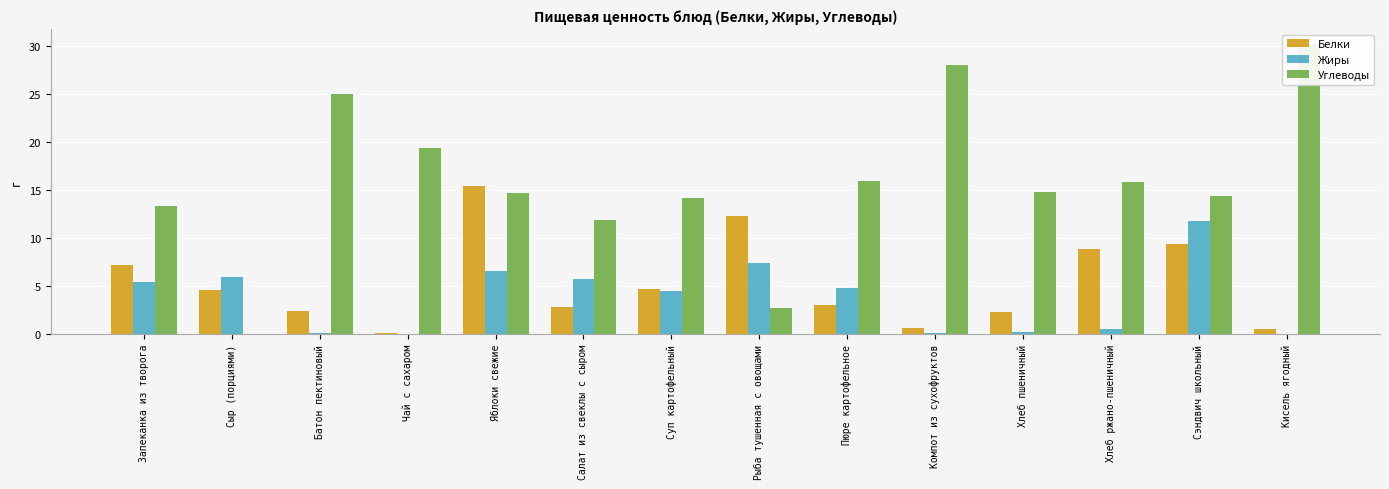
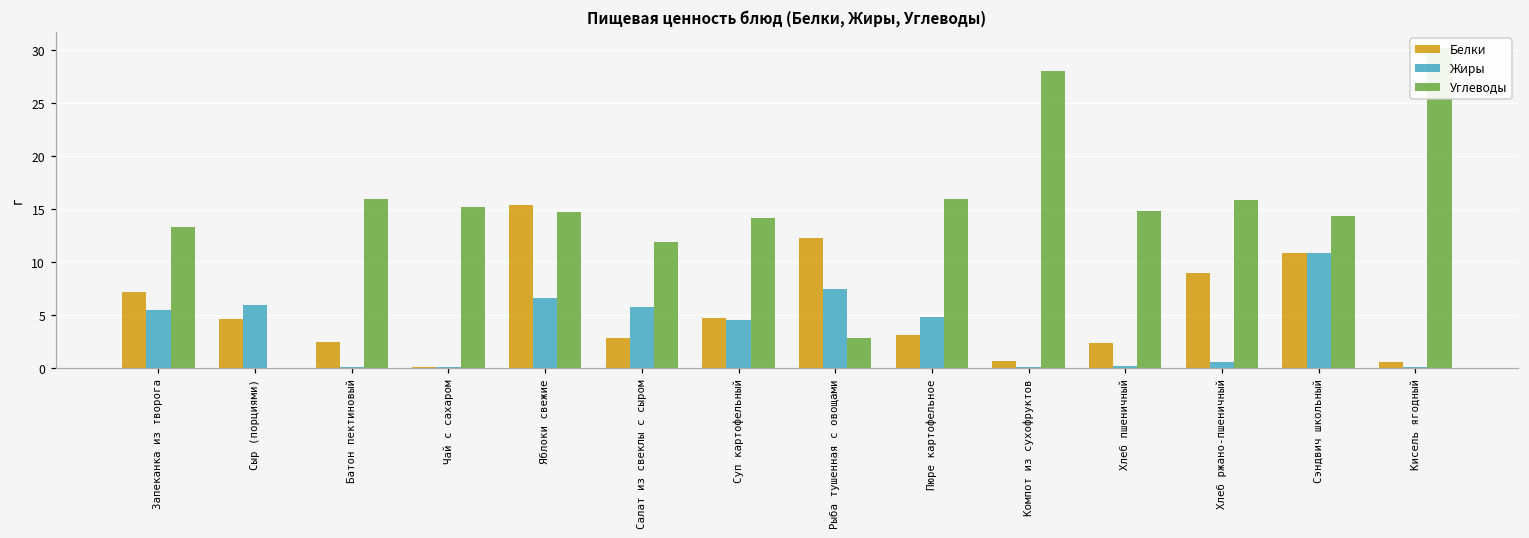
Углеводы, Батон пектиновый: 25 -> 16
Углеводы, Чай с сахаром: 19 -> 15
Белки, Сэндвич школьный: 9 -> 11
Жиры, Сэндвич школьный: 12 -> 11
